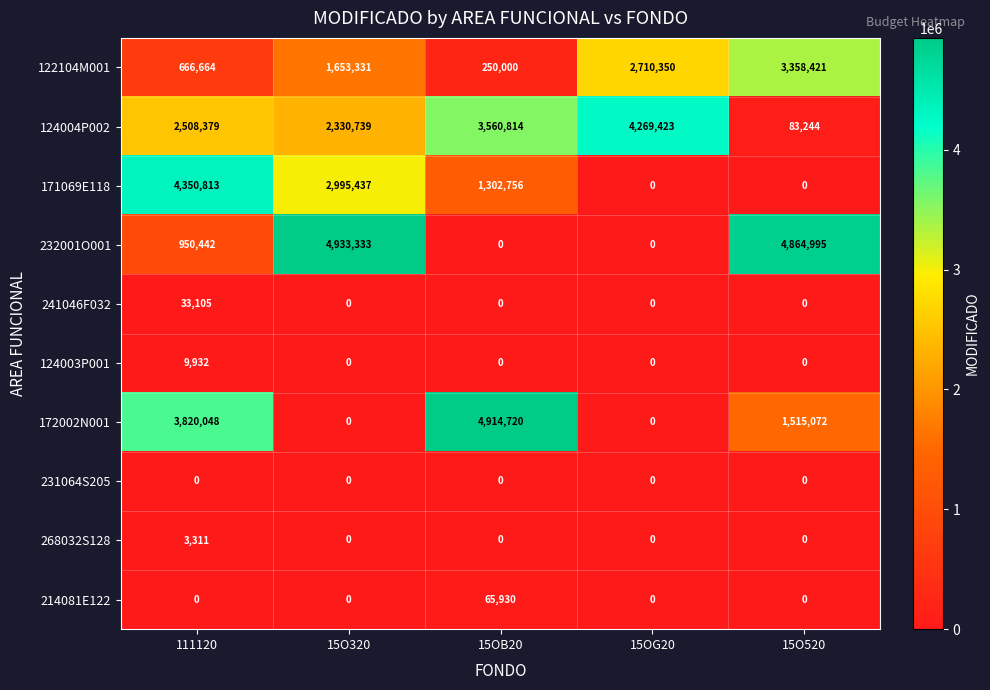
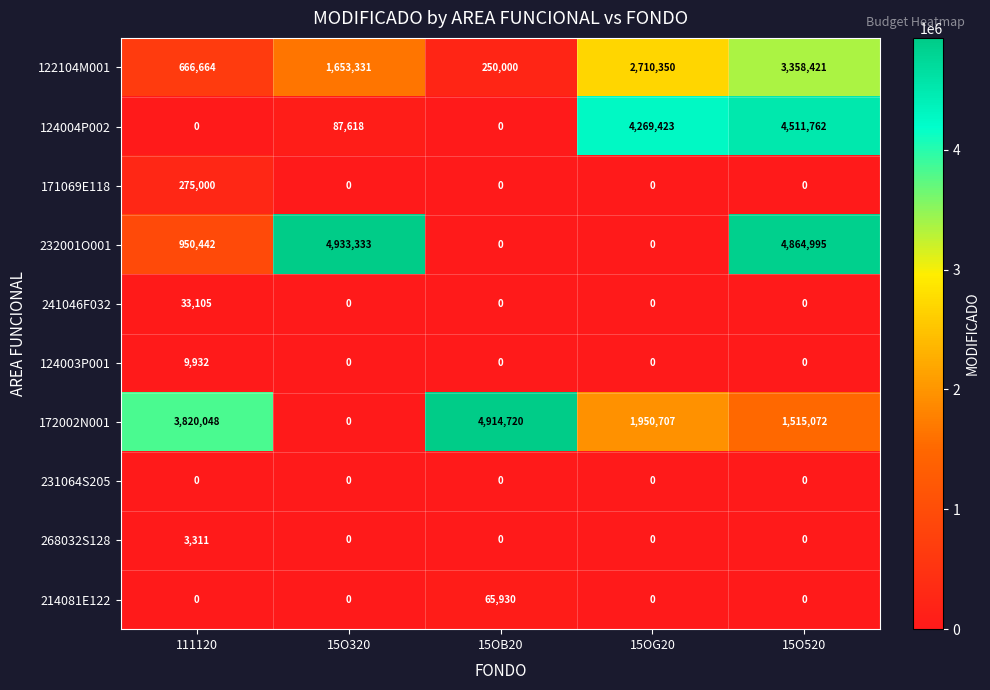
124004P002, 111120: 2,508,379 -> 0
124004P002, 15O320: 2,330,739 -> 87,618
124004P002, 15OB20: 3,560,814 -> 0
124004P002, 15O520: 83,244 -> 4,511,762
171069E118, 111120: 4,350,813 -> 275,000
171069E118, 15O320: 2,995,437 -> 0
171069E118, 15OB20: 1,302,756 -> 0
172002N001, 15OG20: 0 -> 1,950,707
